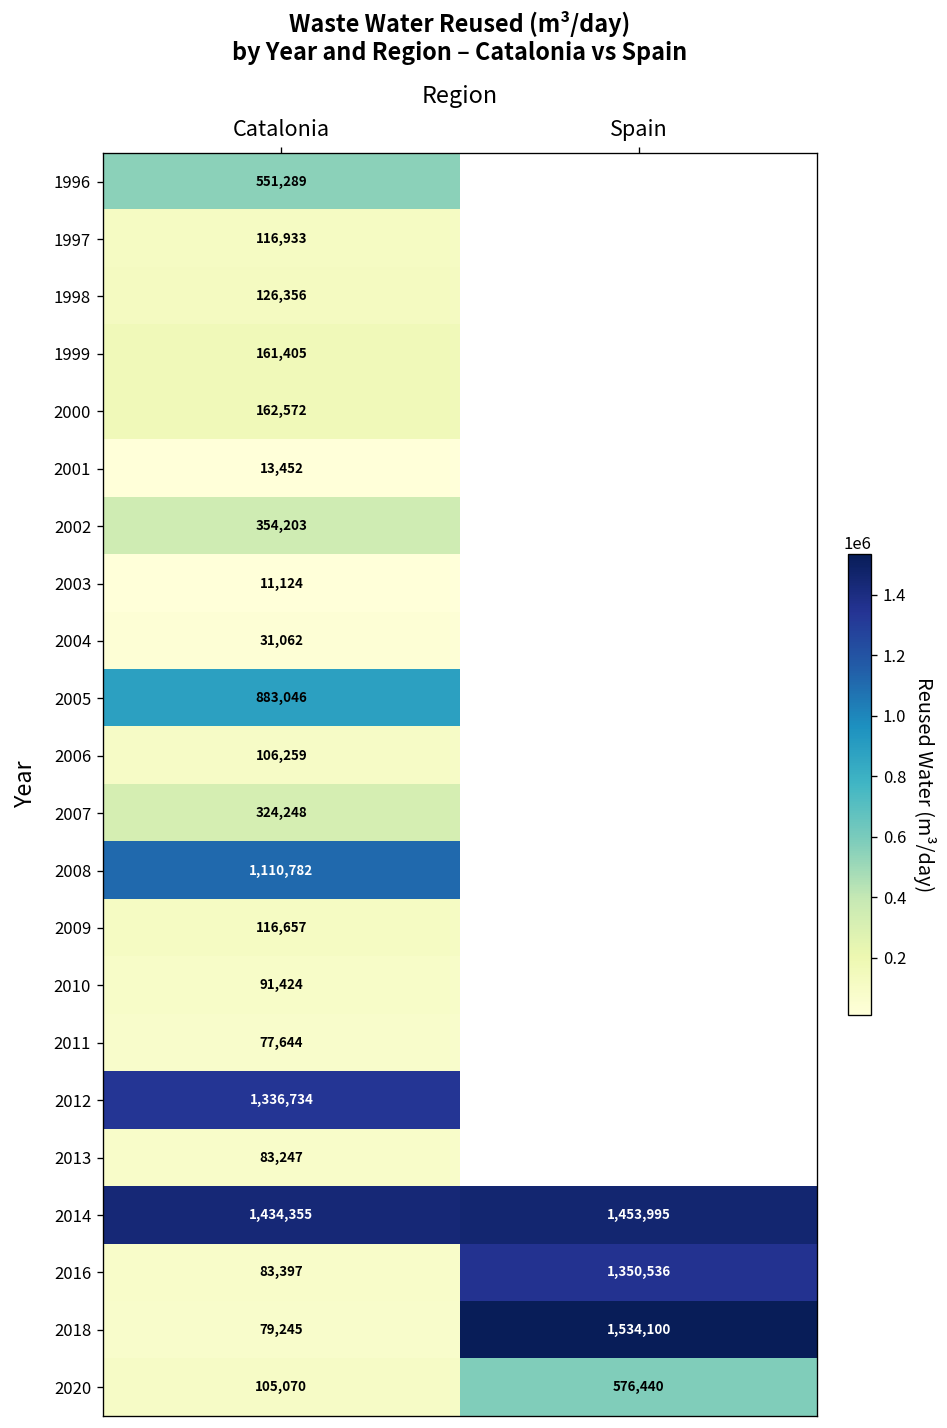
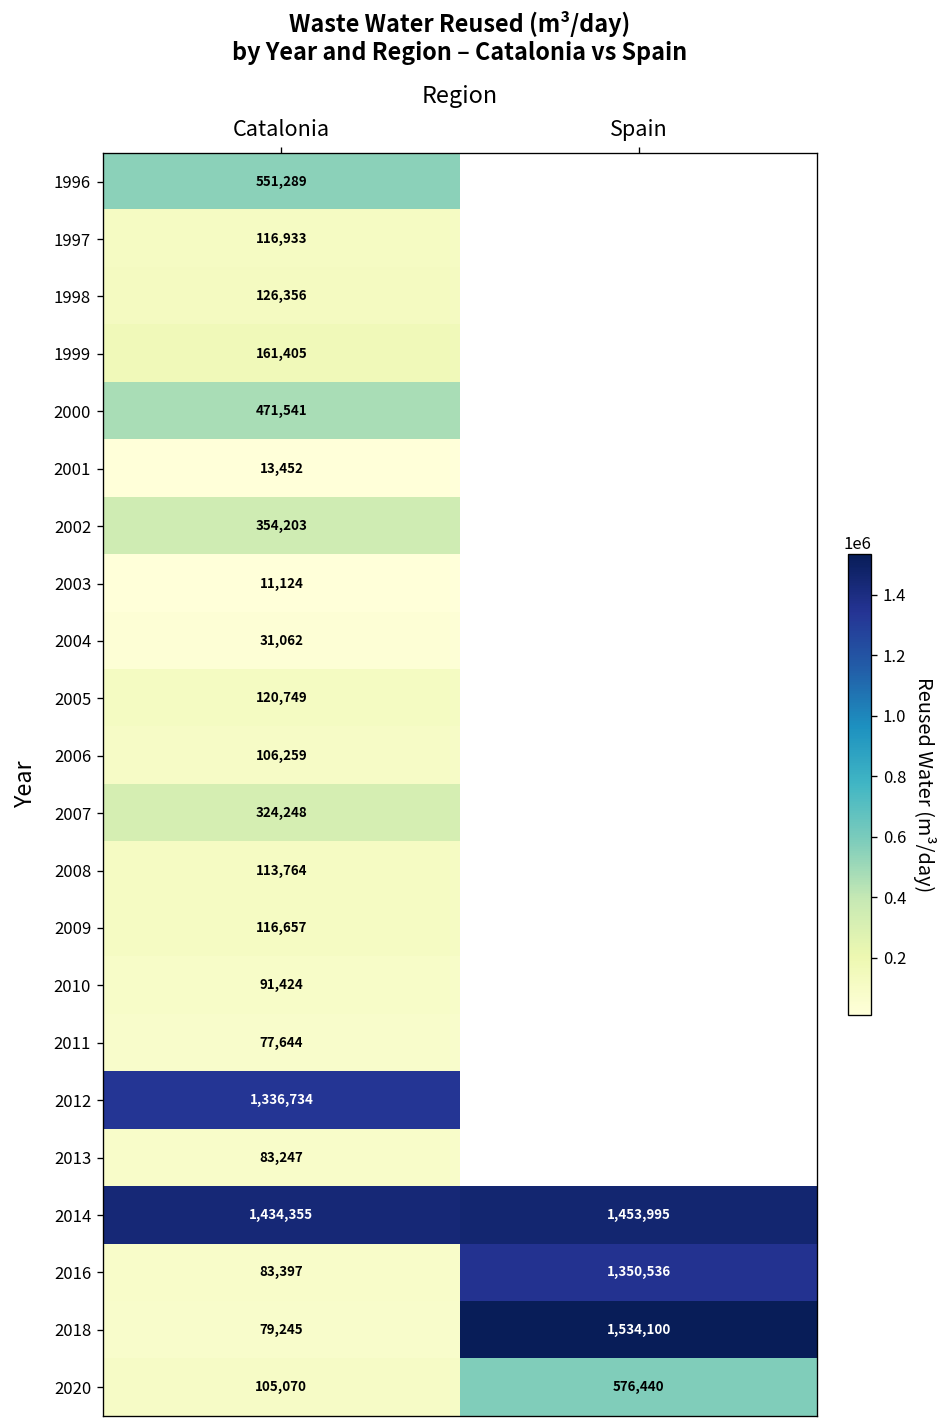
2000, Catalonia: 162,572 -> 471,541
2005, Catalonia: 883,046 -> 120,749
2008, Catalonia: 1,110,782 -> 113,764
